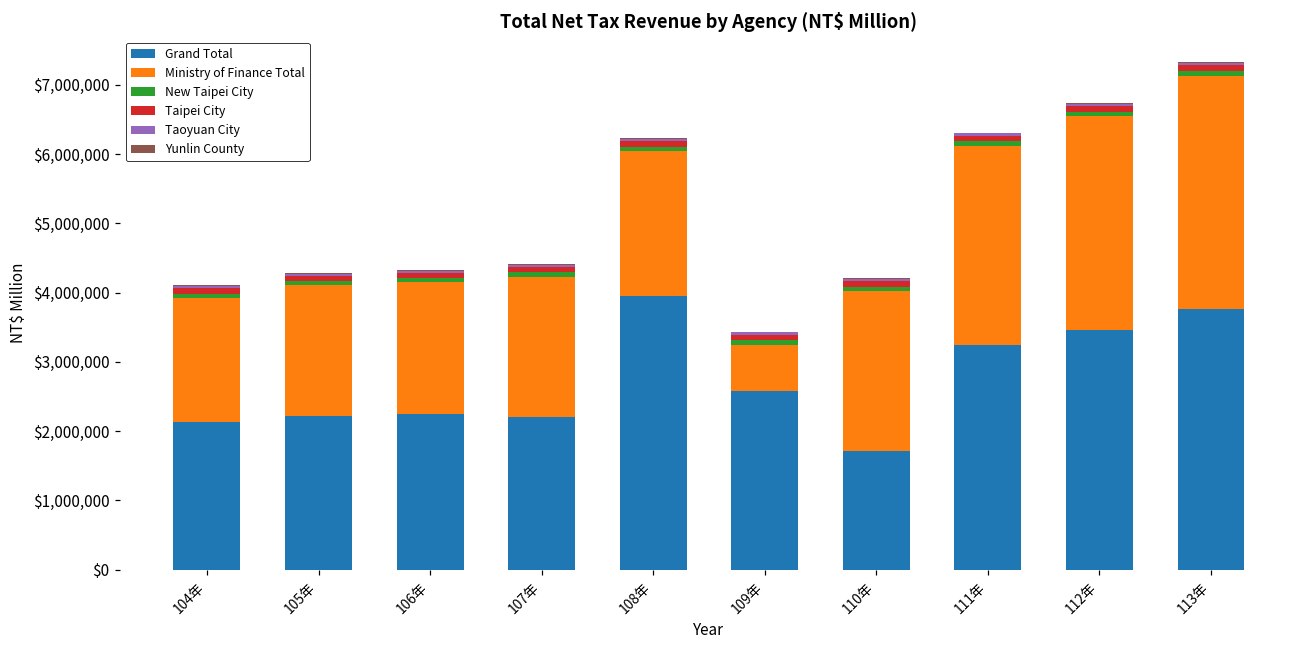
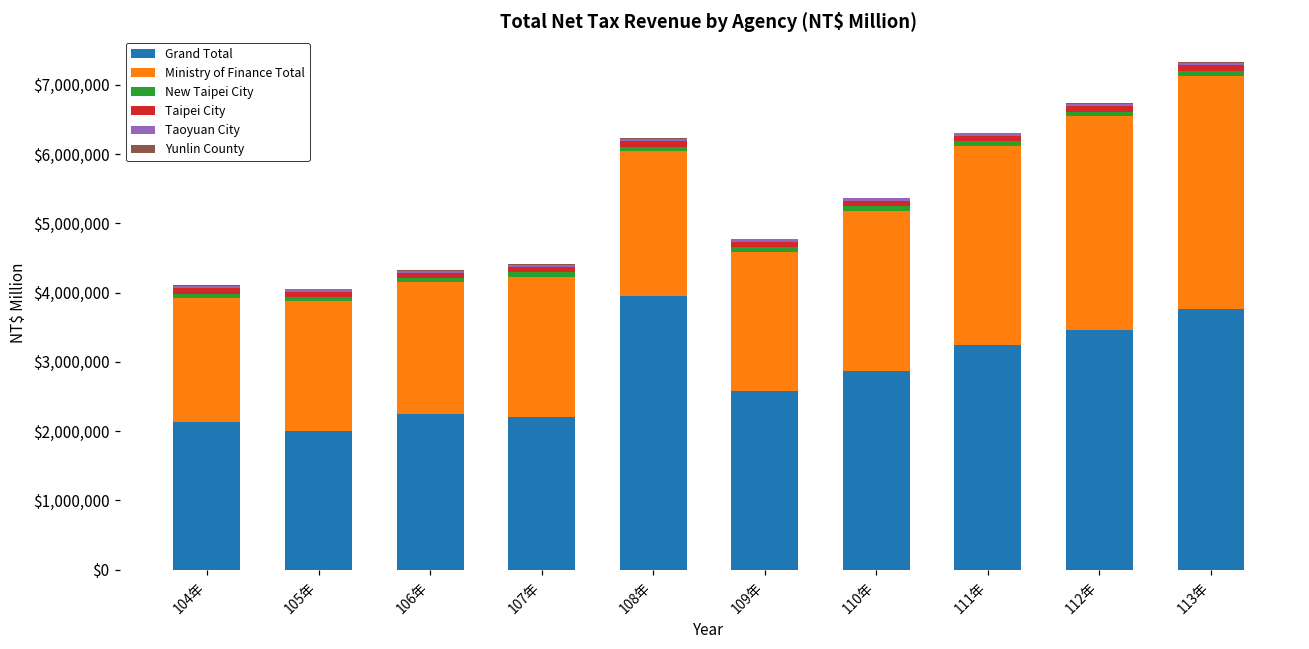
Grand Total, 105年: $2,200,000 -> $2,000,000
Ministry of Finance Total, 109年: $700,000 -> $2,000,000
Grand Total, 110年: $1,700,000 -> $2,900,000
